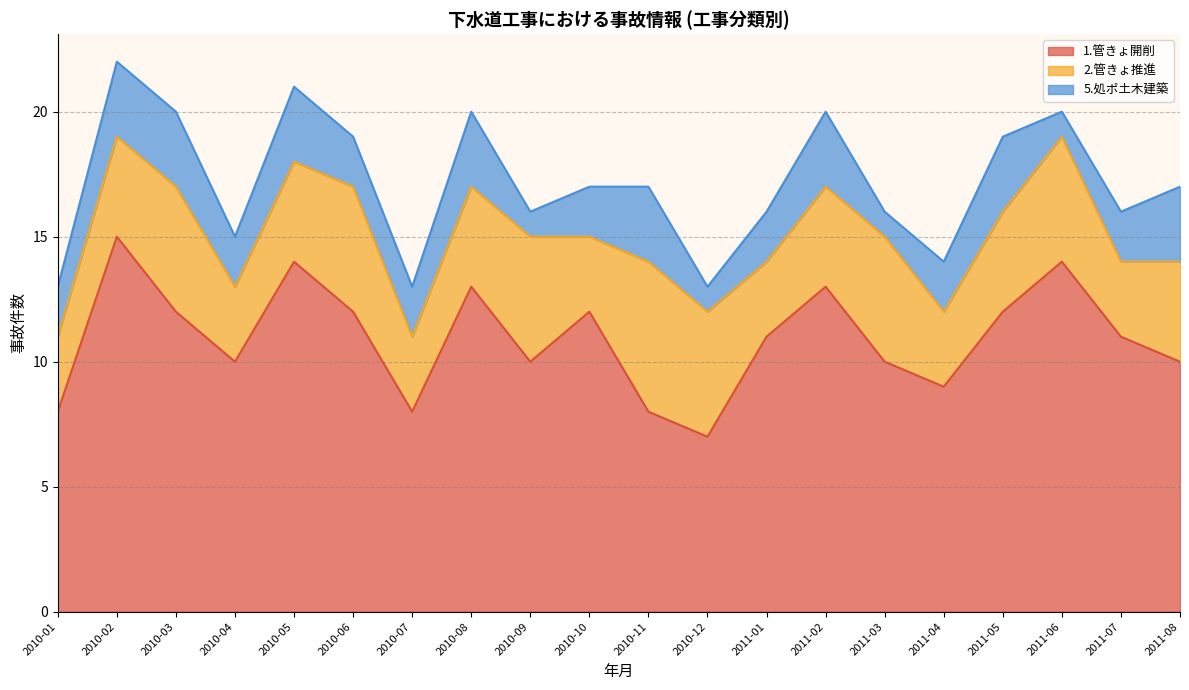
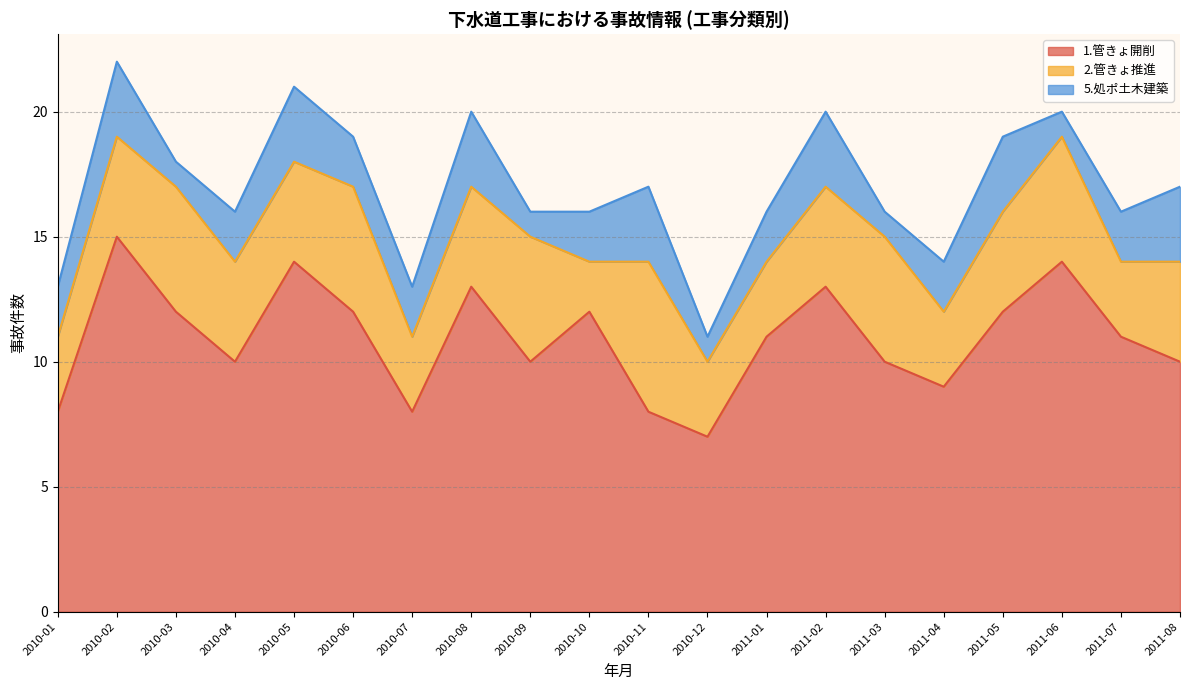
5.処ポ土木建築, 2010-03: 3 -> 1
2.管きょ推進, 2010-04: 3 -> 4
2.管きょ推進, 2010-10: 3 -> 2
2.管きょ推進, 2010-12: 5 -> 3
